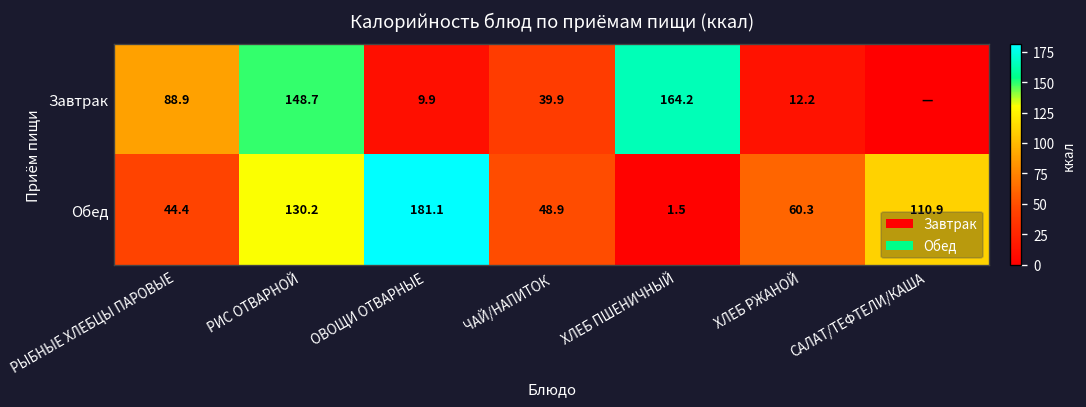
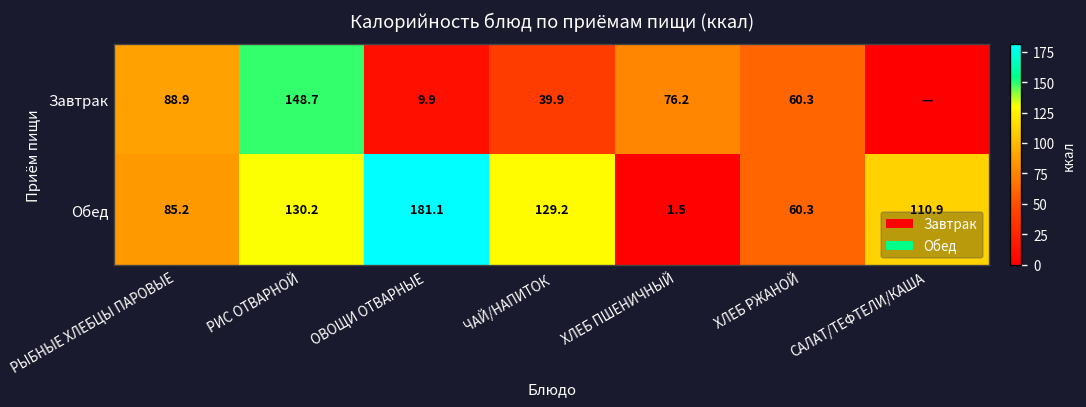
Завтрак, ХЛЕБ ПШЕНИЧНЫЙ: 164.2 -> 76.2
Завтрак, ХЛЕБ РЖАНОЙ: 12.2 -> 60.3
Обед, РЫБНЫЕ ХЛЕБЦЫ ПАРОВЫЕ: 44.4 -> 85.2
Обед, ЧАЙ/НАПИТОК: 48.9 -> 129.2
